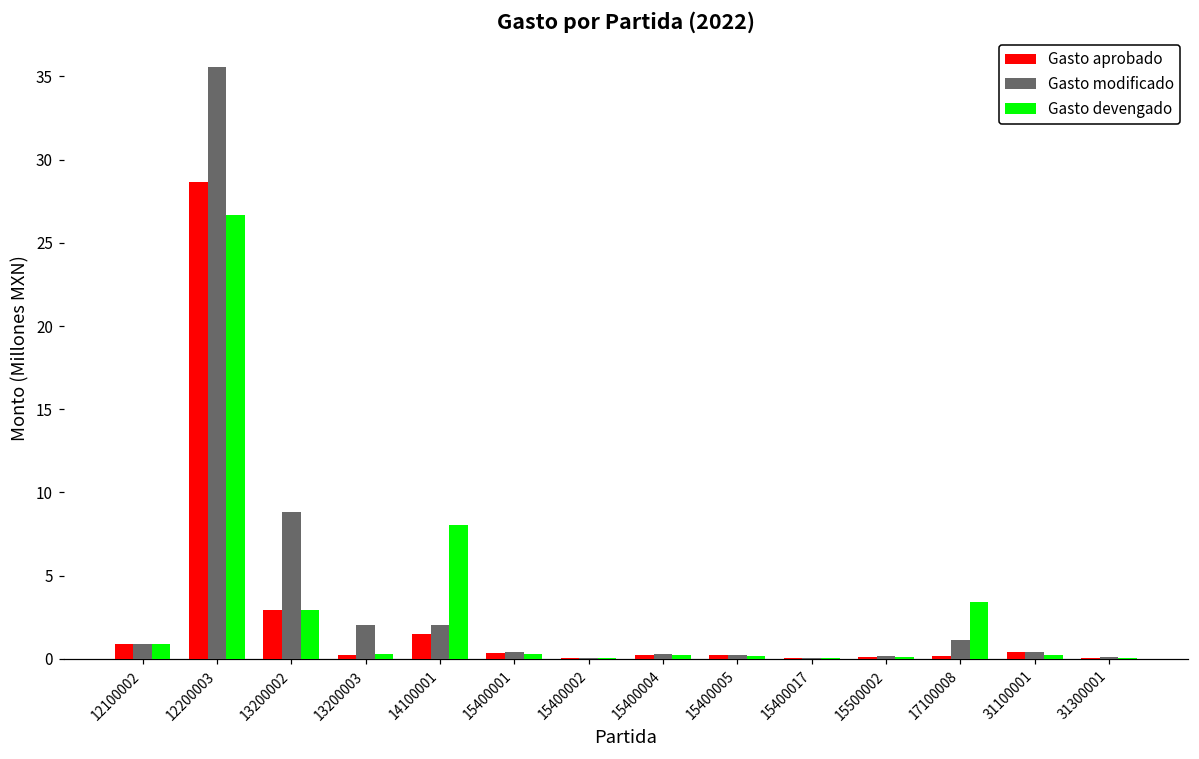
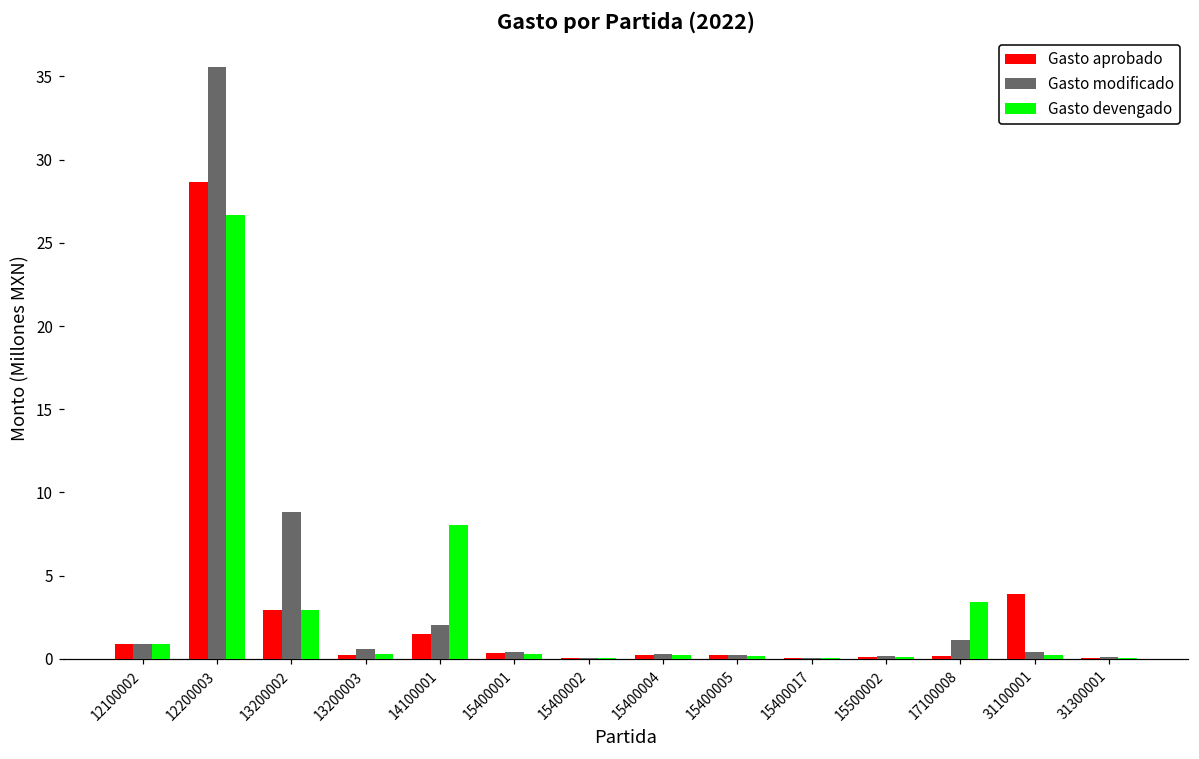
Gasto modificado, 13200003: 2.1 -> 0.6
Gasto aprobado, 31100001: 0.4 -> 3.9
